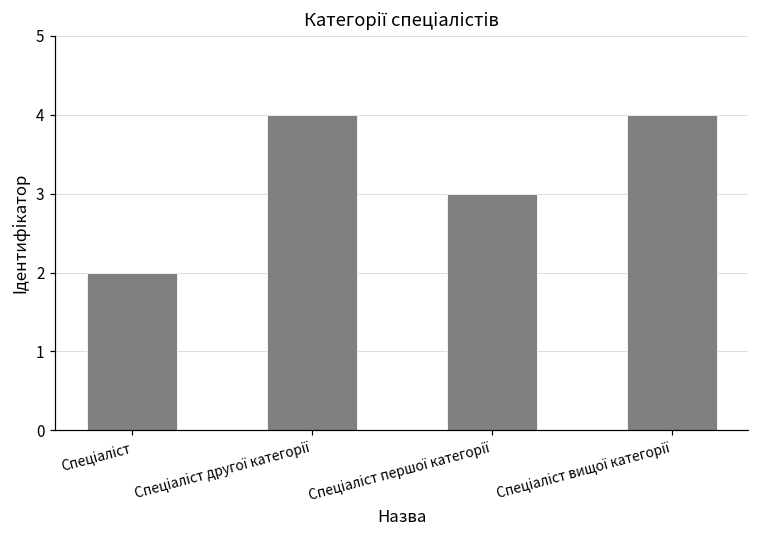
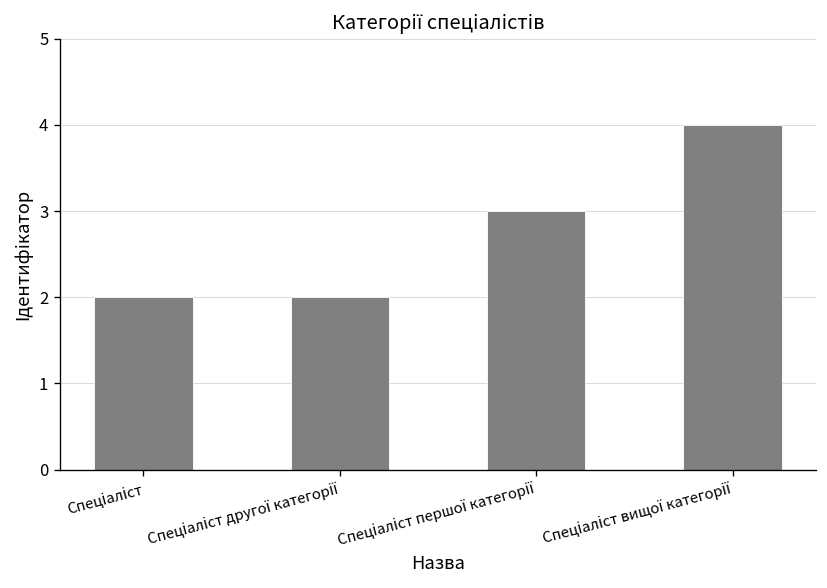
Спеціаліст другої категорії: 4 -> 2
